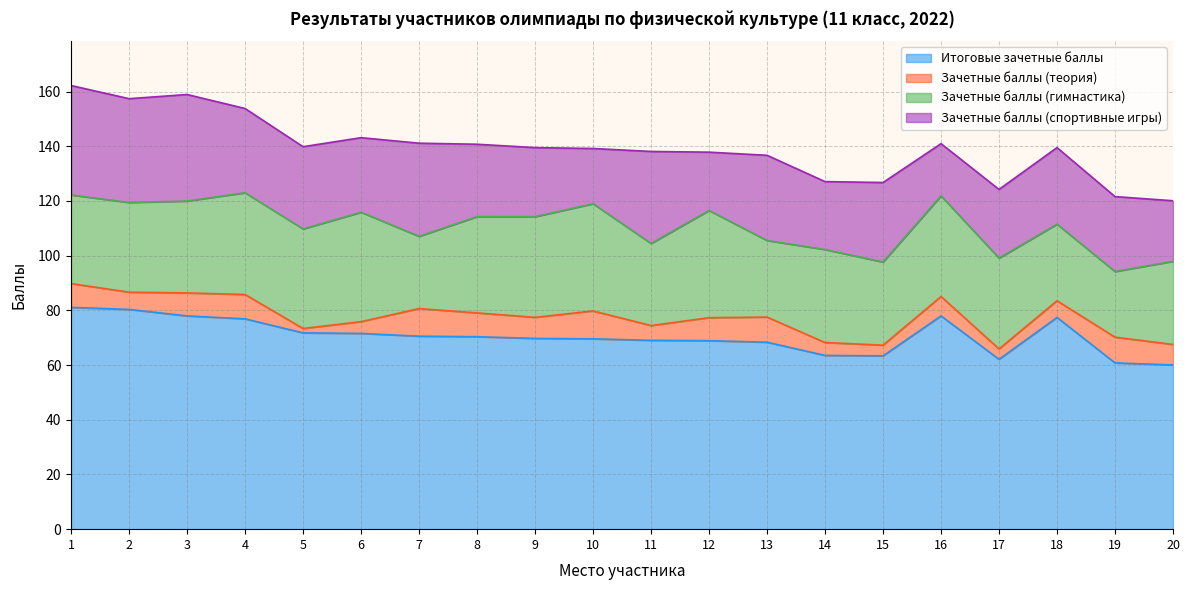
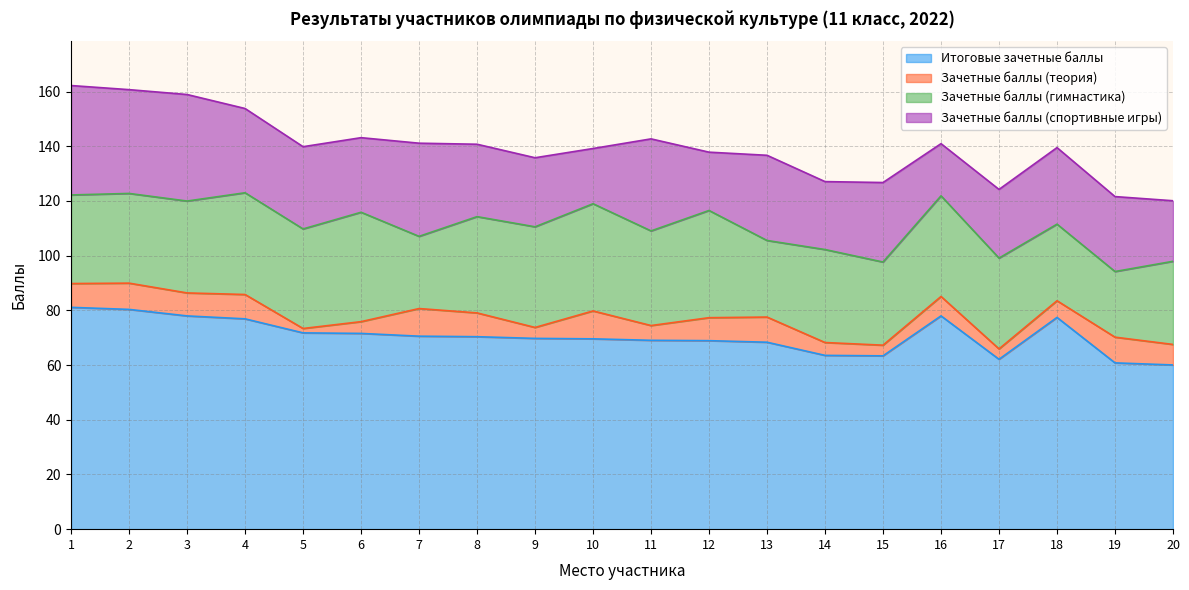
Зачетные баллы (теория), 2: 6 -> 10
Зачетные баллы (теория), 9: 8 -> 4
Зачетные баллы (гимнастика), 11: 30 -> 35
